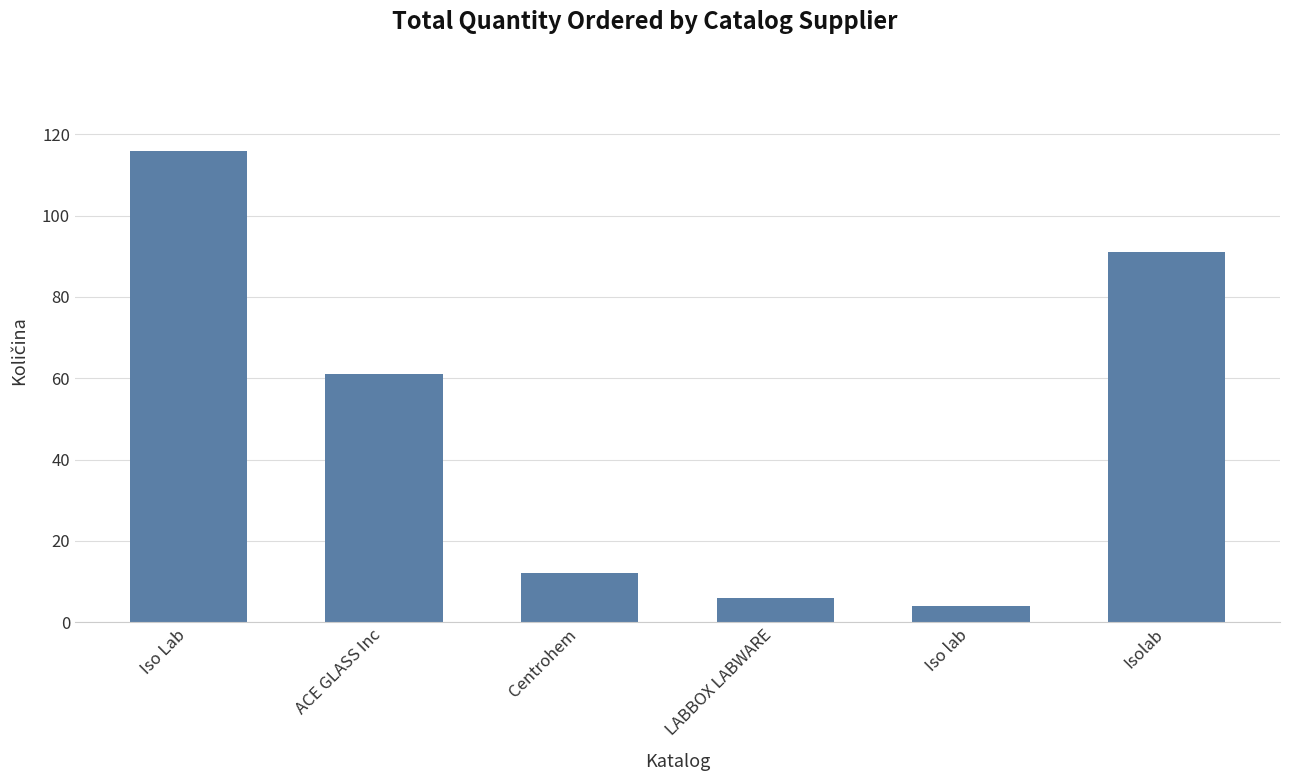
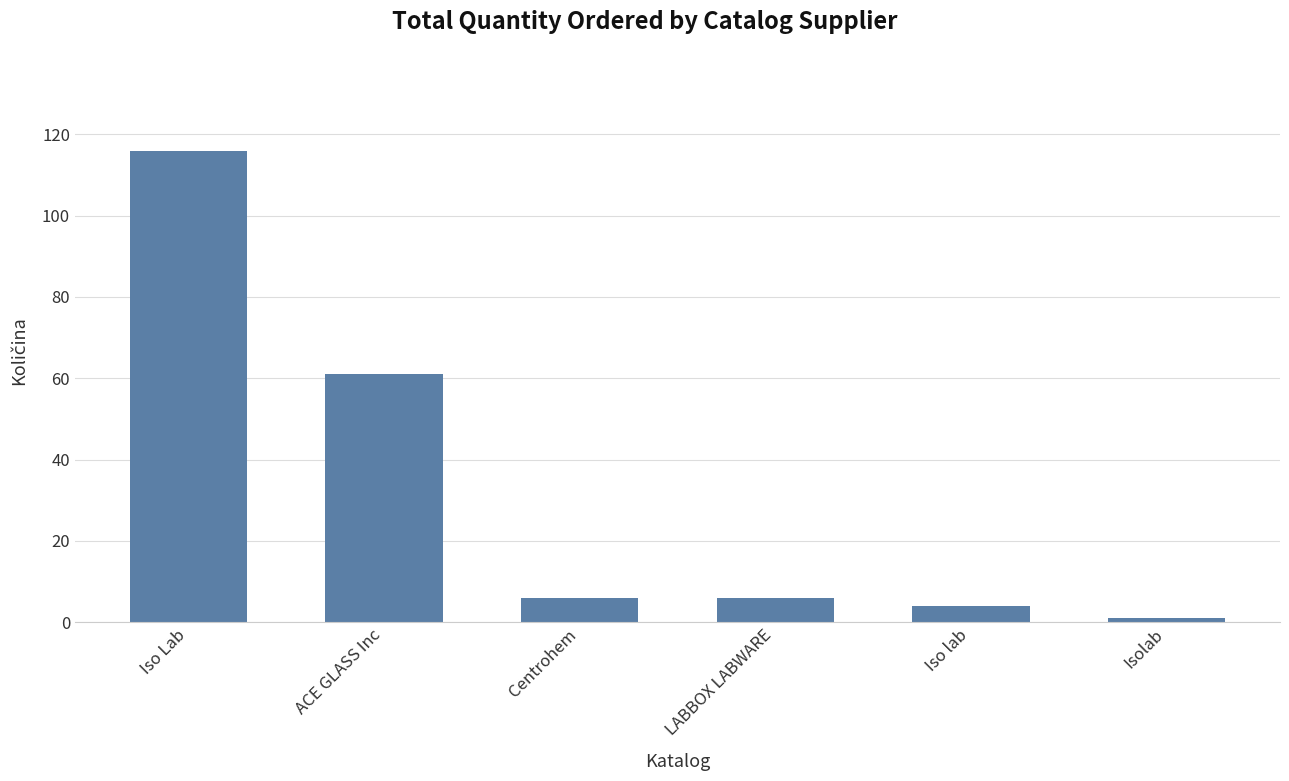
Centrohem: 12 -> 6
Isolab: 91 -> 1
